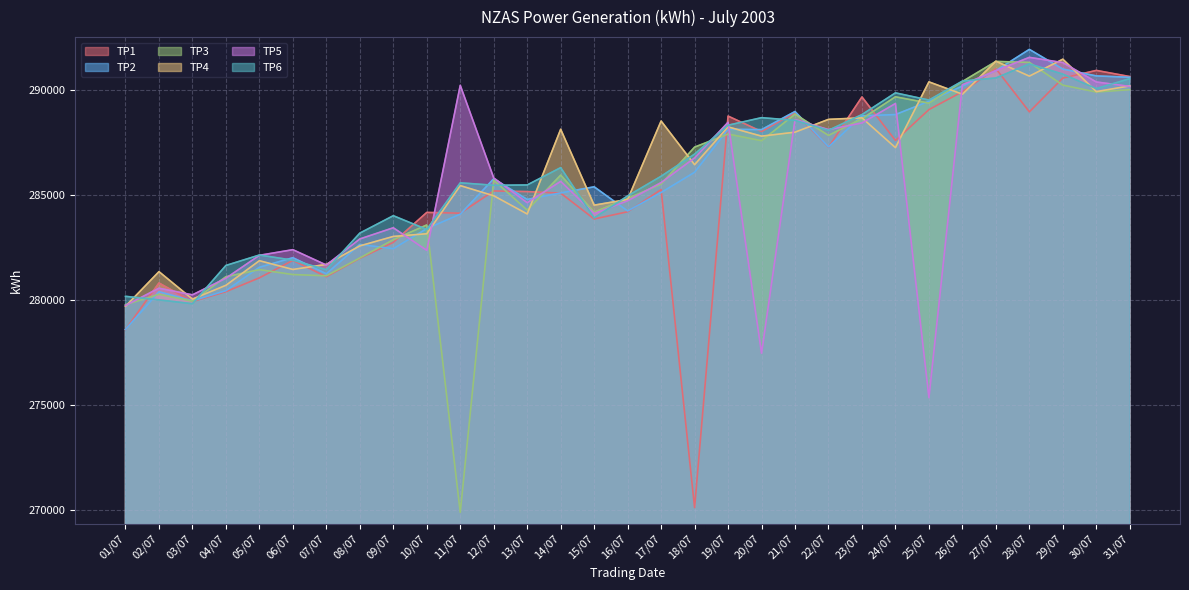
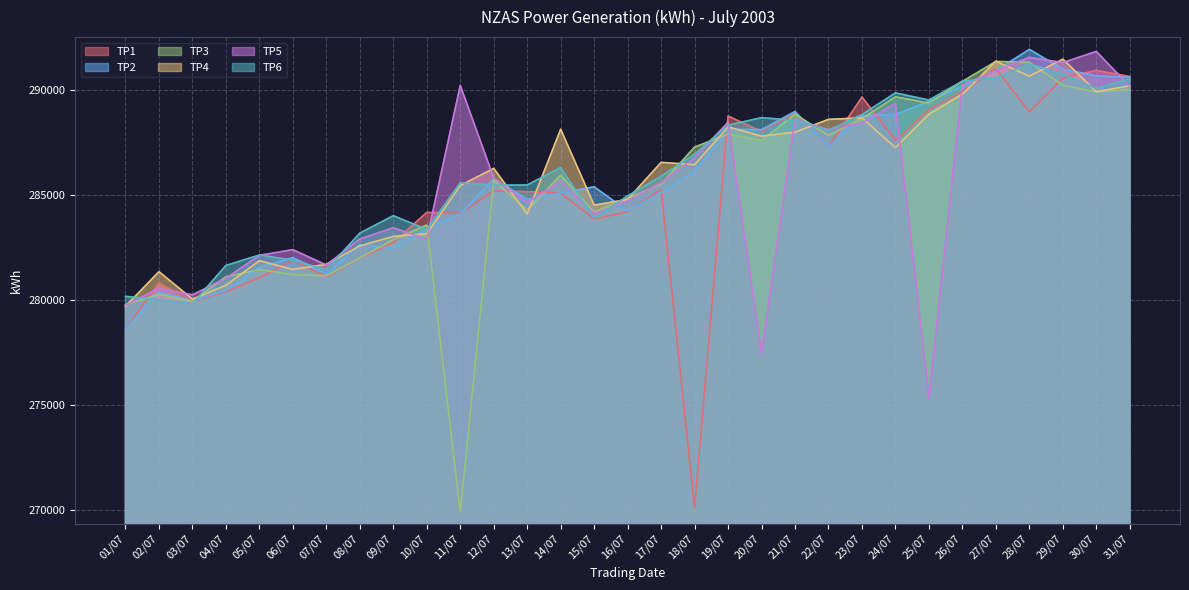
TP5, 10/07: 282400 -> 282900
TP4, 12/07: 285000 -> 286300
TP4, 17/07: 288500 -> 286500
TP4, 25/07: 290400 -> 288800
TP5, 30/07: 290400 -> 291800
